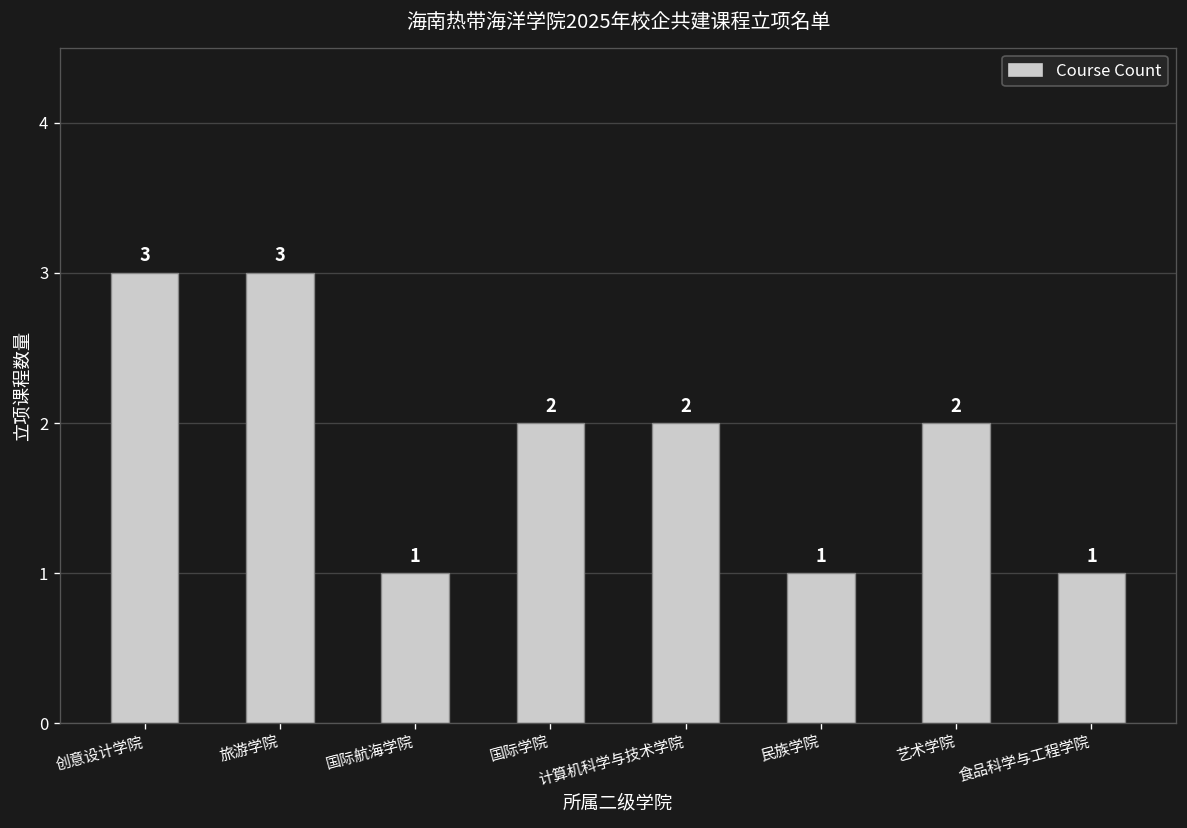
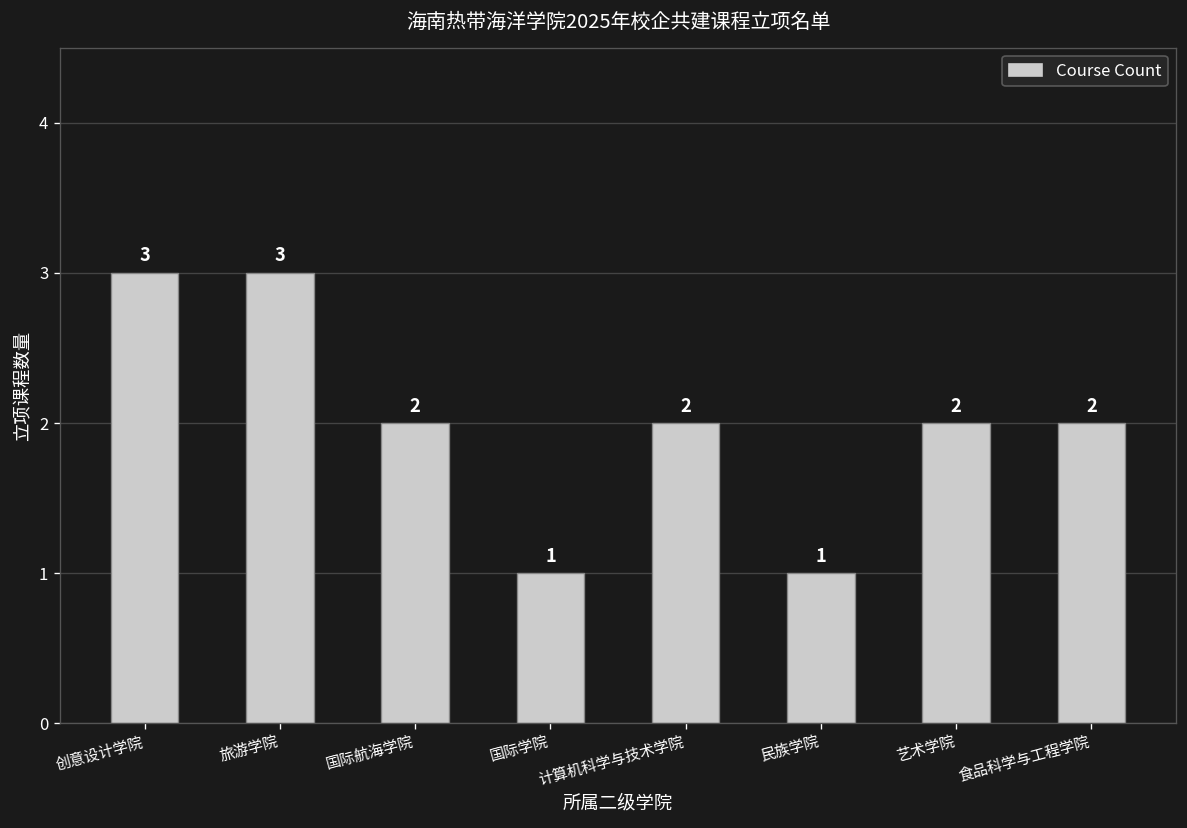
国际航海学院: 1 -> 2
国际学院: 2 -> 1
食品科学与工程学院: 1 -> 2
